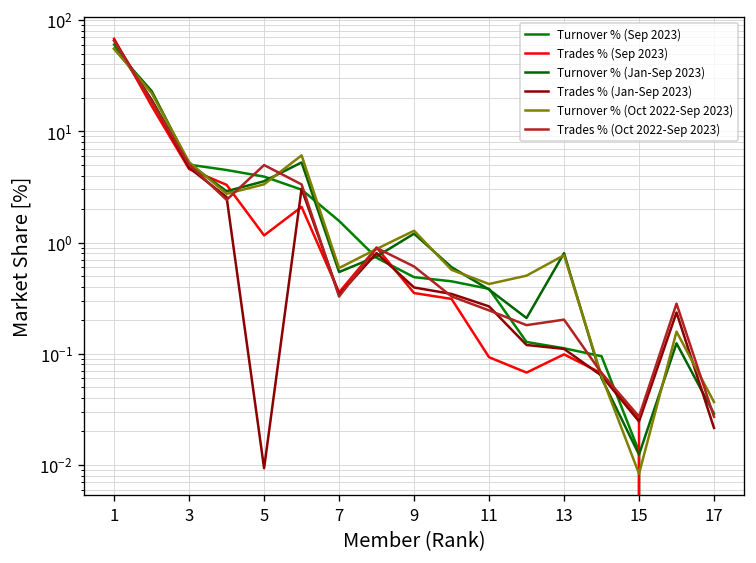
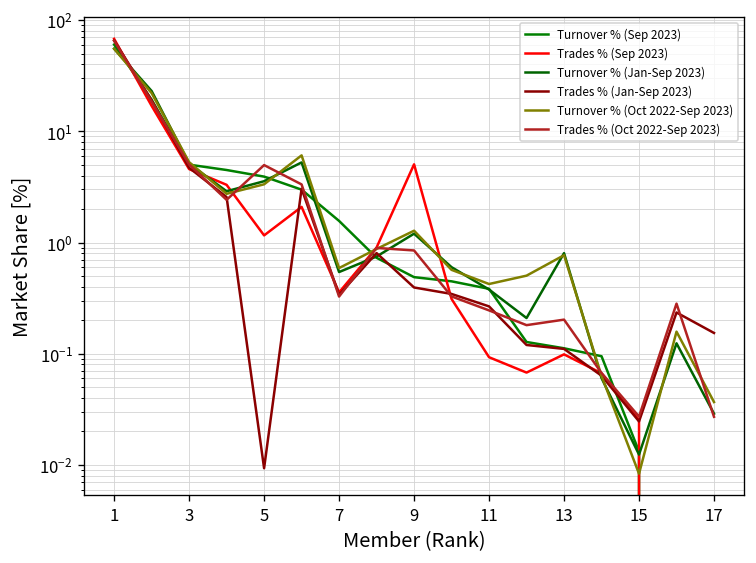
Trades % (Sep 2023), 9: 0.35 -> 5
Trades % (Oct 2022-Sep 2023), 9: 0.6 -> 0.8
Trades % (Jan-Sep 2023), 17: 0.021 -> 0.15
